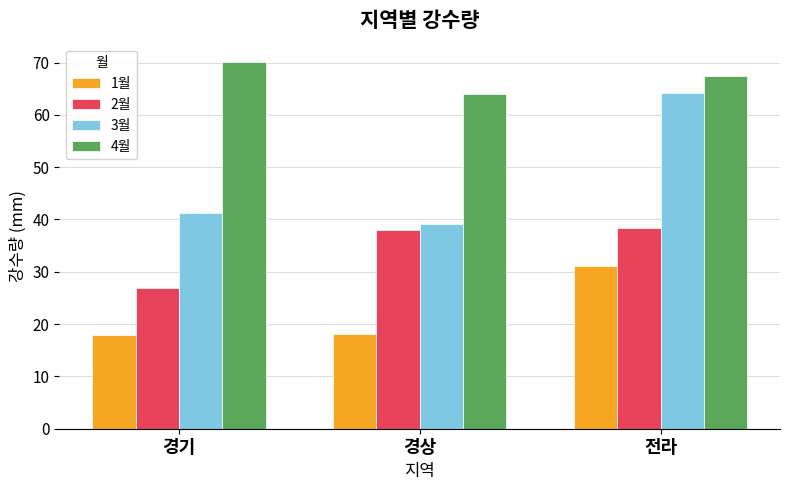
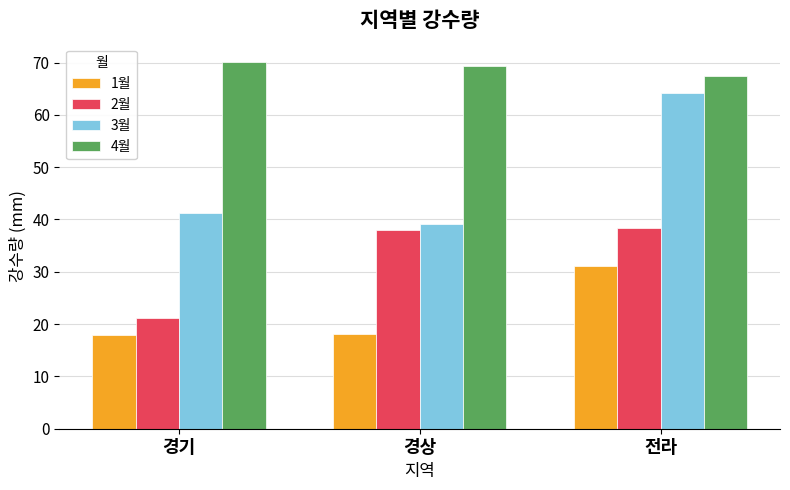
2월, 경기: 27 -> 21
4월, 경상: 64 -> 69
